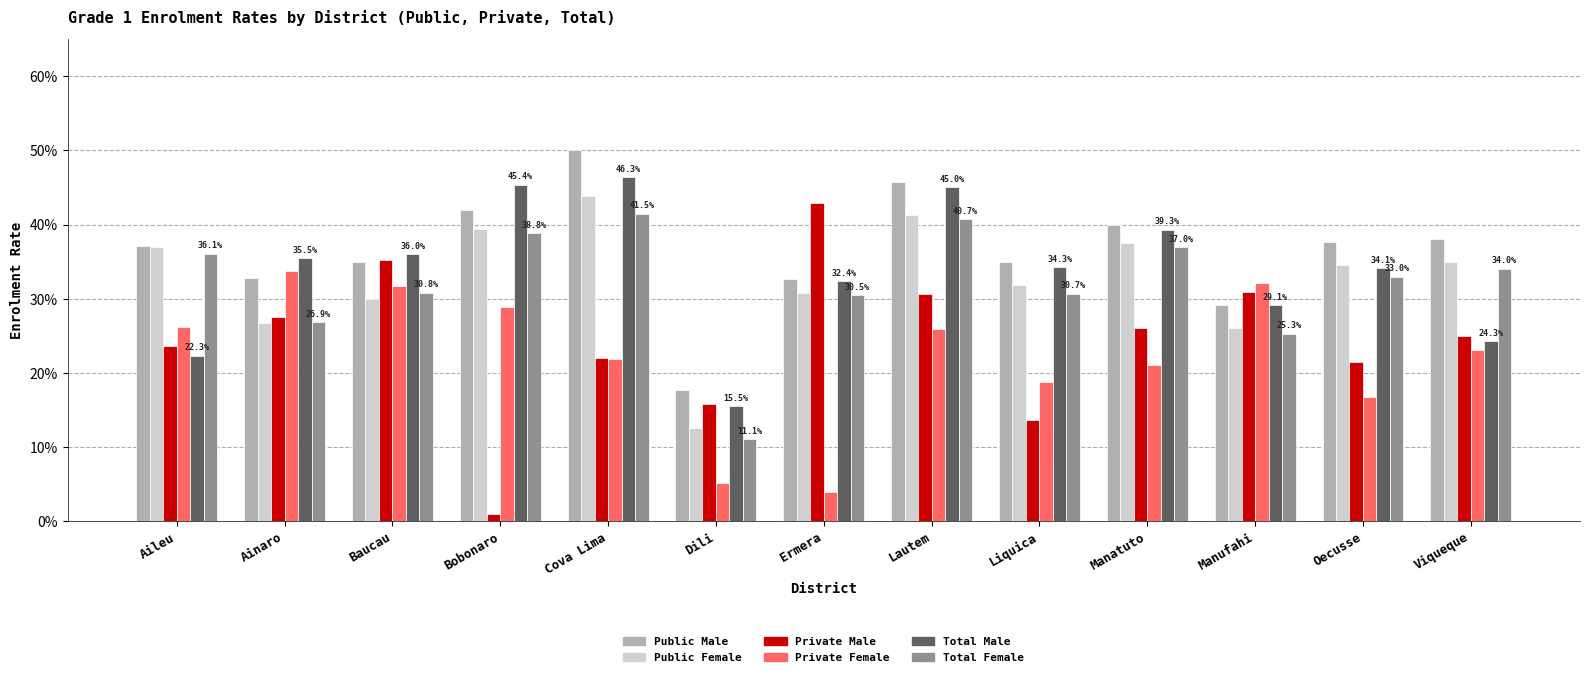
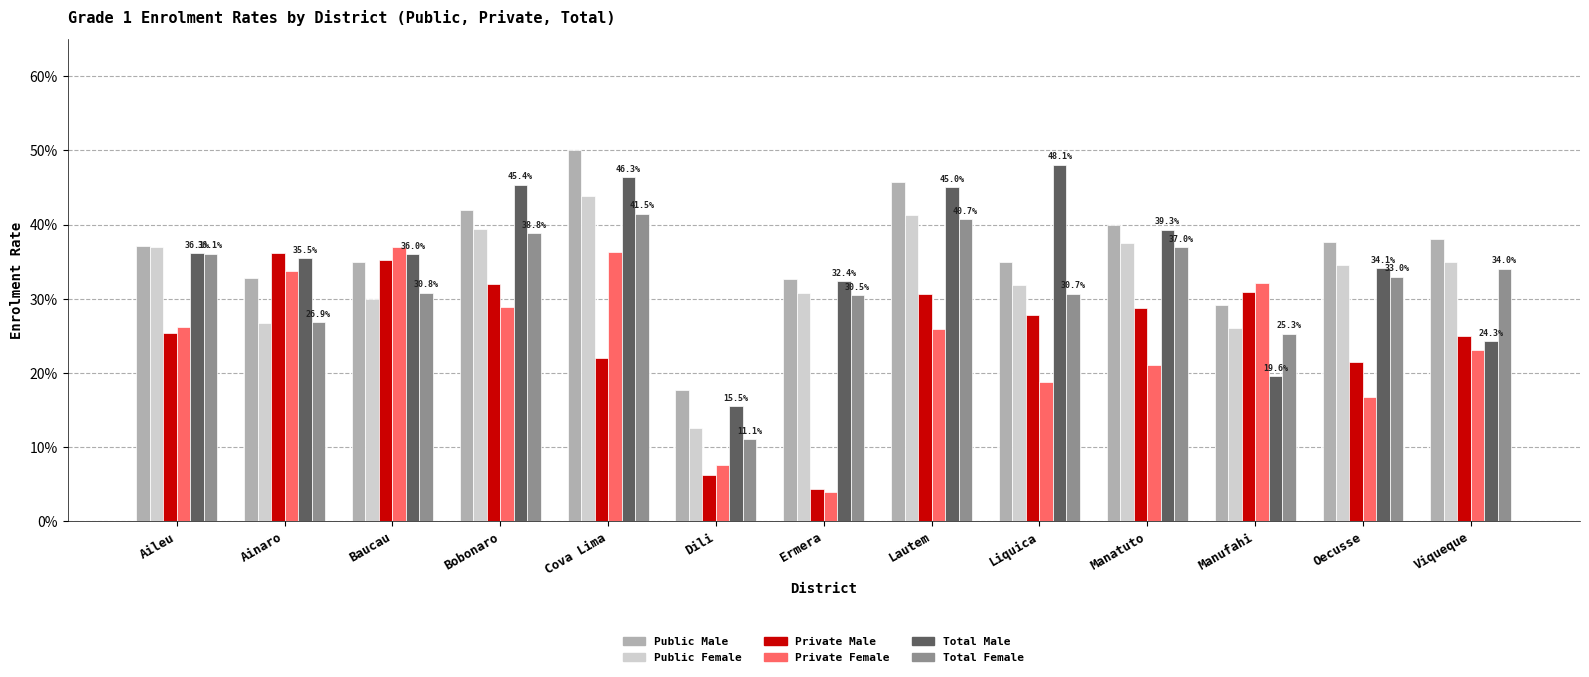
Private Male, Aileu: 24% -> 25%
Total Male, Aileu: 22.3% -> 36.1%
Private Male, Ainaro: 28% -> 36%
Private Female, Baucau: 32% -> 37%
Private Male, Bobonaro: 1% -> 32%
Private Female, Cova Lima: 22% -> 36%
Private Male, Dili: 16% -> 6%
Private Female, Dili: 5% -> 8%
Private Male, Ermera: 43% -> 4%
Private Male, Liquica: 14% -> 28%
Total Male, Liquica: 34.3% -> 48.1%
Private Male, Manatuto: 26% -> 29%
Total Male, Manufahi: 29.1% -> 19.6%
